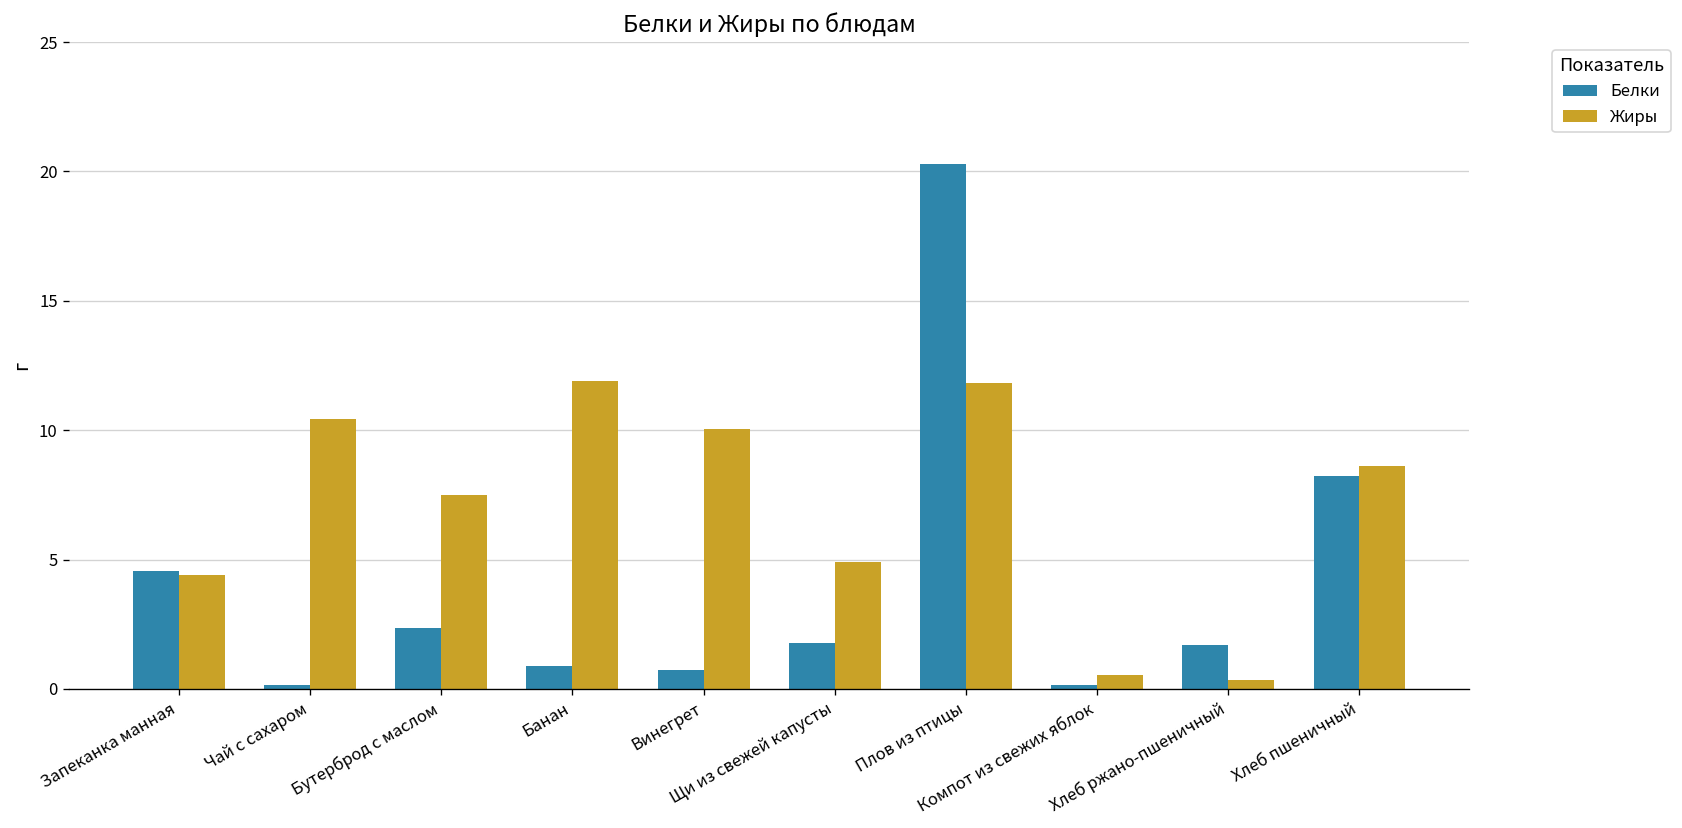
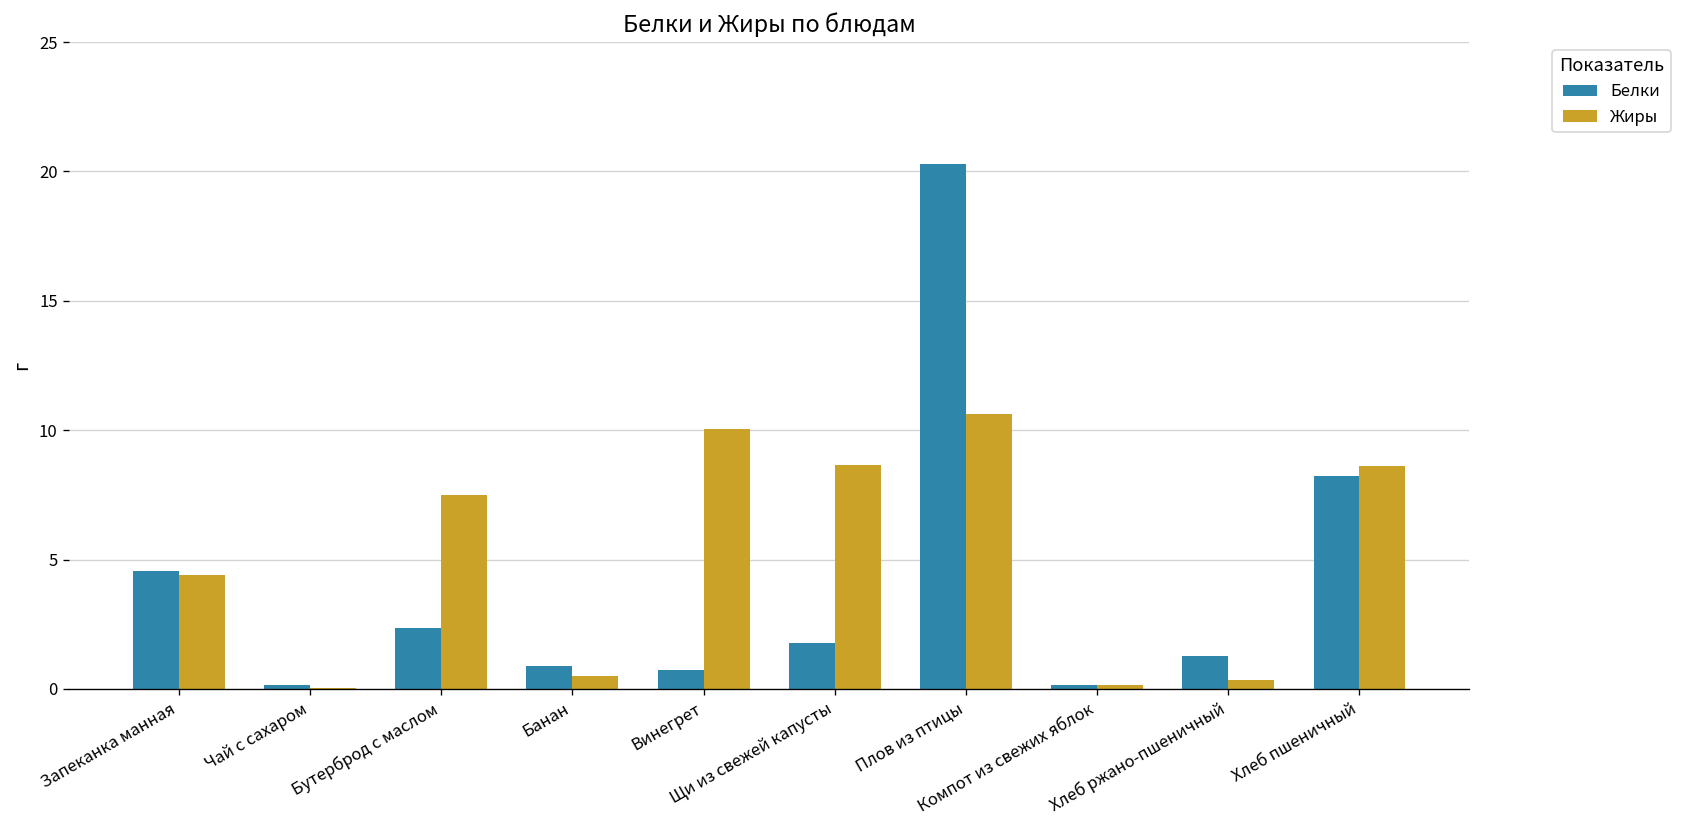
Жиры, Чай с сахаром: 10.4 -> 0.0
Жиры, Банан: 11.9 -> 0.5
Жиры, Щи из свежей капусты: 4.9 -> 8.7
Жиры, Плов из птицы: 11.8 -> 10.6
Жиры, Компот из свежих яблок: 0.5 -> 0.2
Белки, Хлеб ржано-пшеничный: 1.7 -> 1.3
